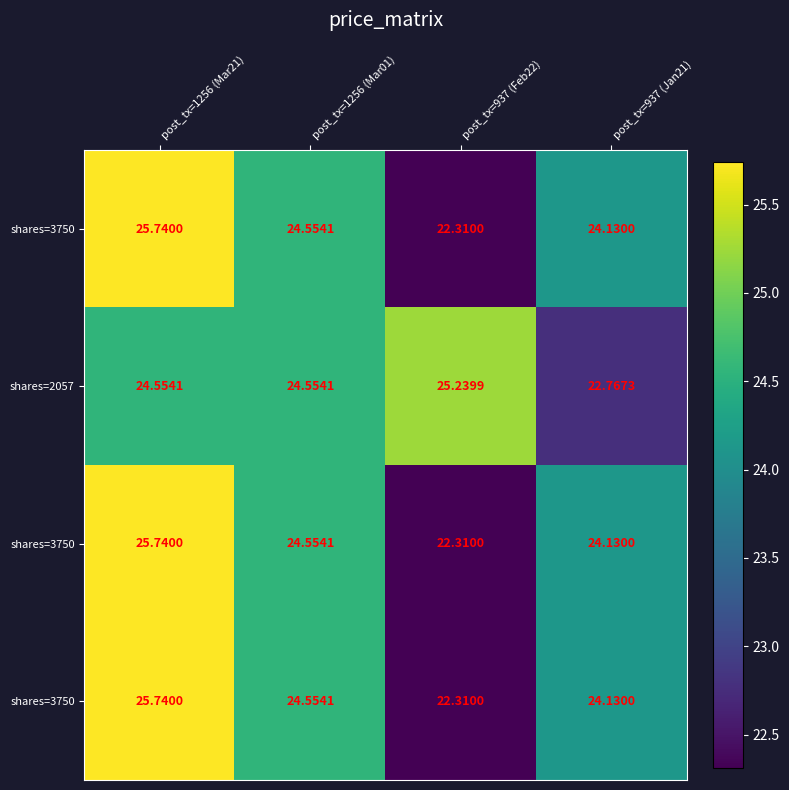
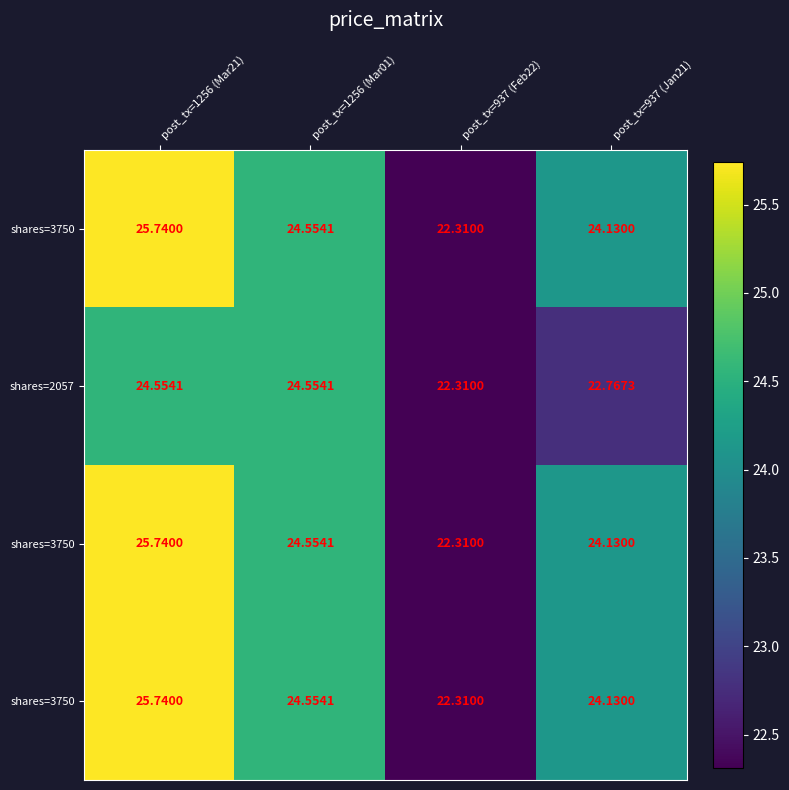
shares=2057, post_tx=937 (Feb22): 25.2399 -> 22.3100
